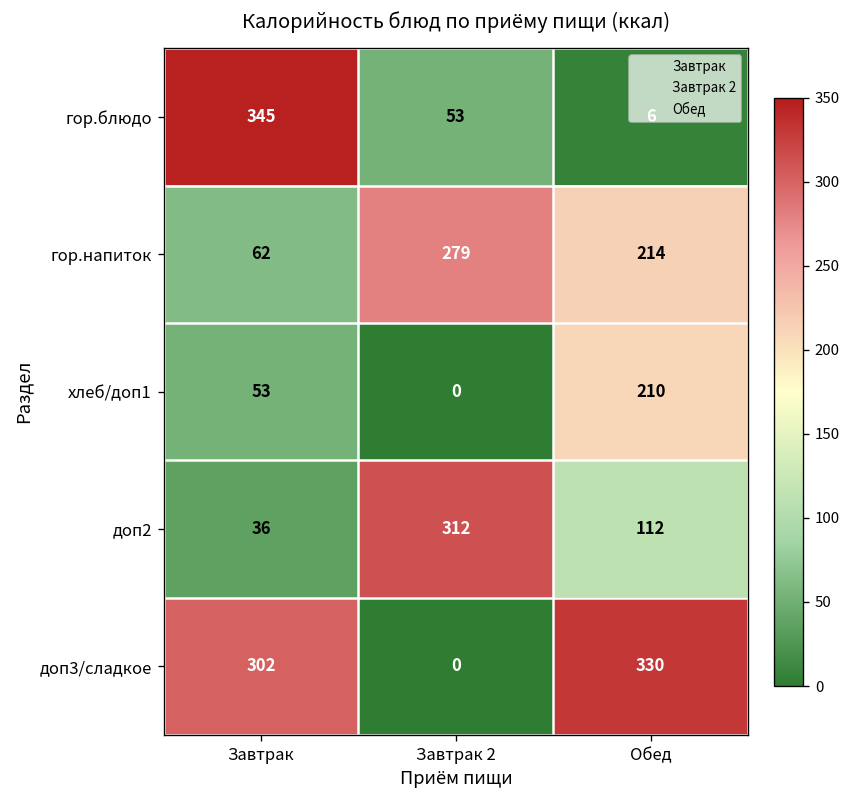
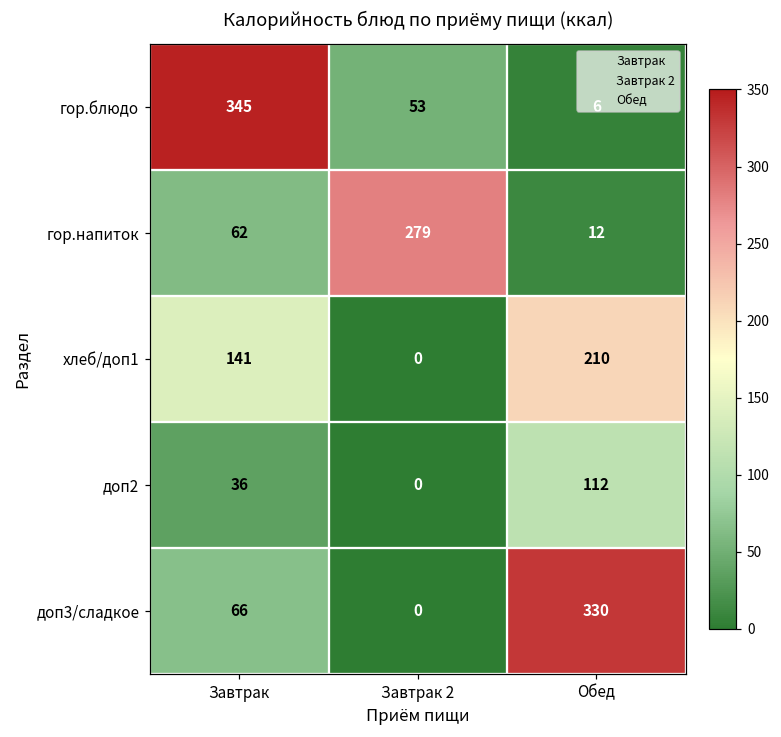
гор.напиток, Обед: 214 -> 12
хлеб/доп1, Завтрак: 53 -> 141
доп2, Завтрак 2: 312 -> 0
доп3/сладкое, Завтрак: 302 -> 66
